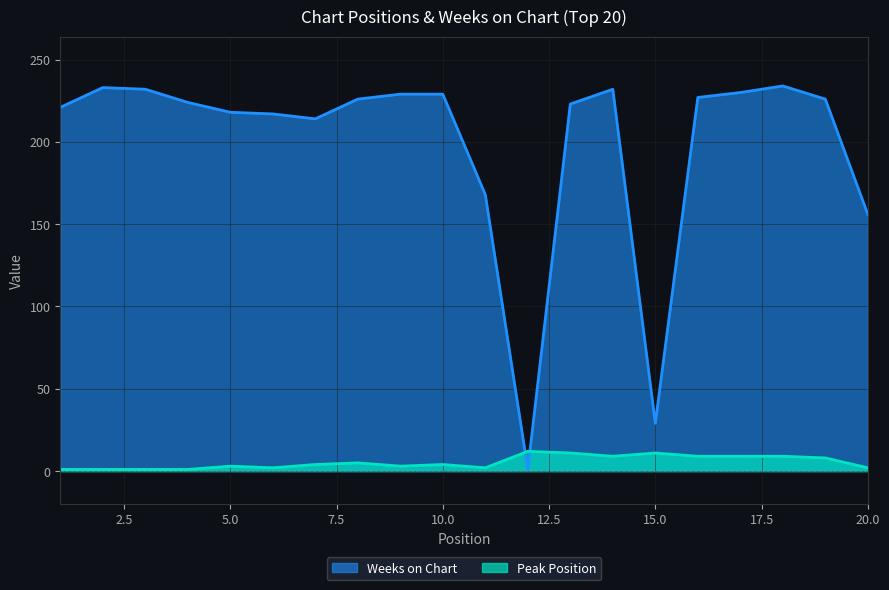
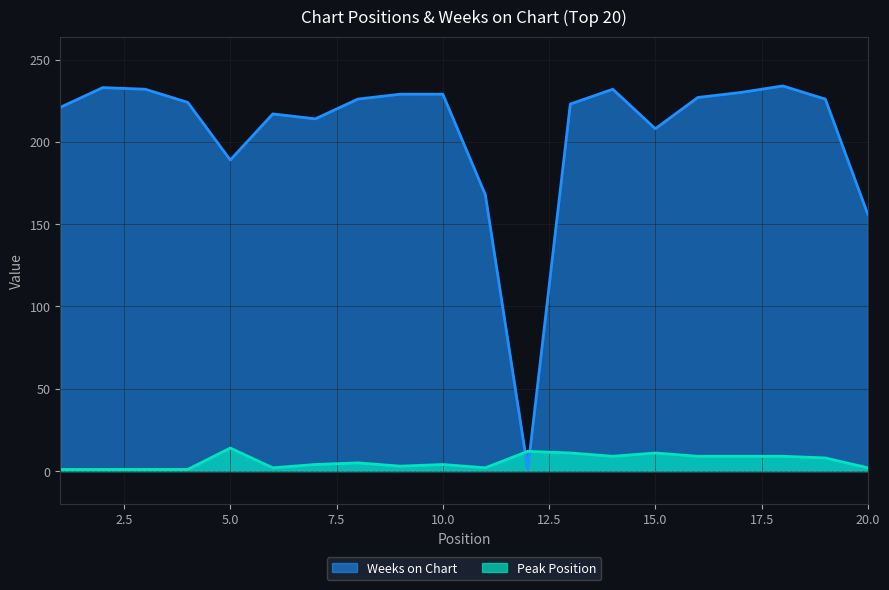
Weeks on Chart, 5.0: 218 -> 189
Peak Position, 5.0: 3 -> 14
Weeks on Chart, 15.0: 29 -> 208
